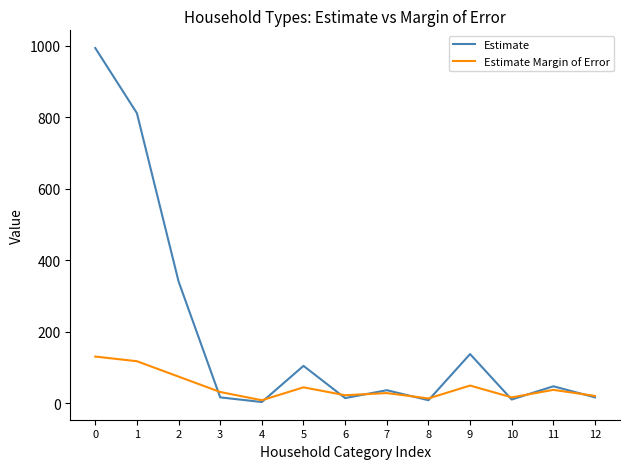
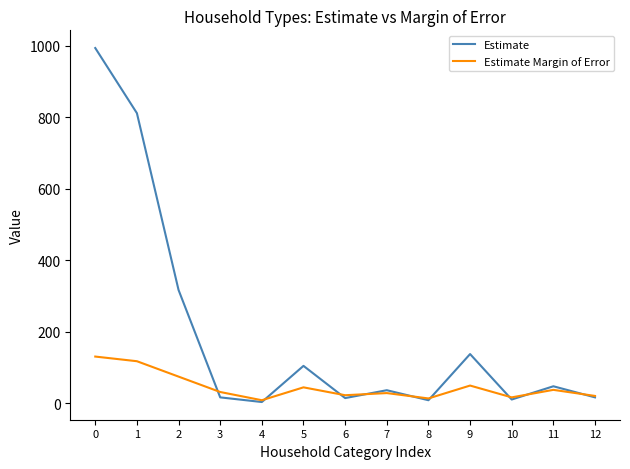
Estimate, 2: 340 -> 320
